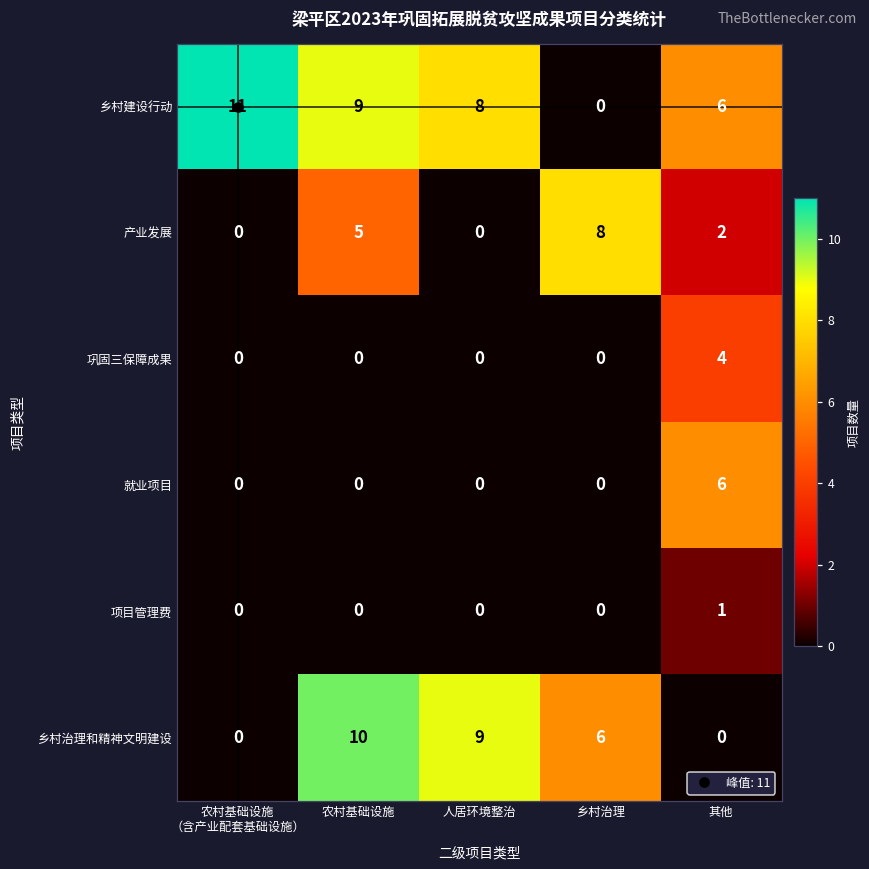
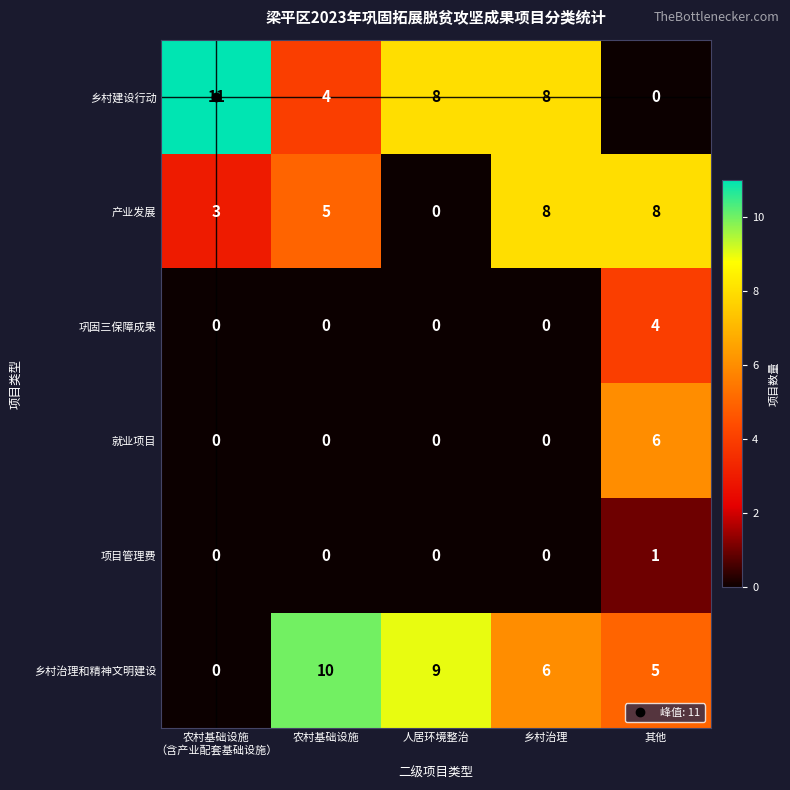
乡村建设行动, 农村基础设施: 9 -> 4
乡村建设行动, 乡村治理: 0 -> 8
乡村建设行动, 其他: 6 -> 0
产业发展, 农村基础设施 （含产业配套基础设施）: 0 -> 3
产业发展, 其他: 2 -> 8
乡村治理和精神文明建设, 其他: 0 -> 5
